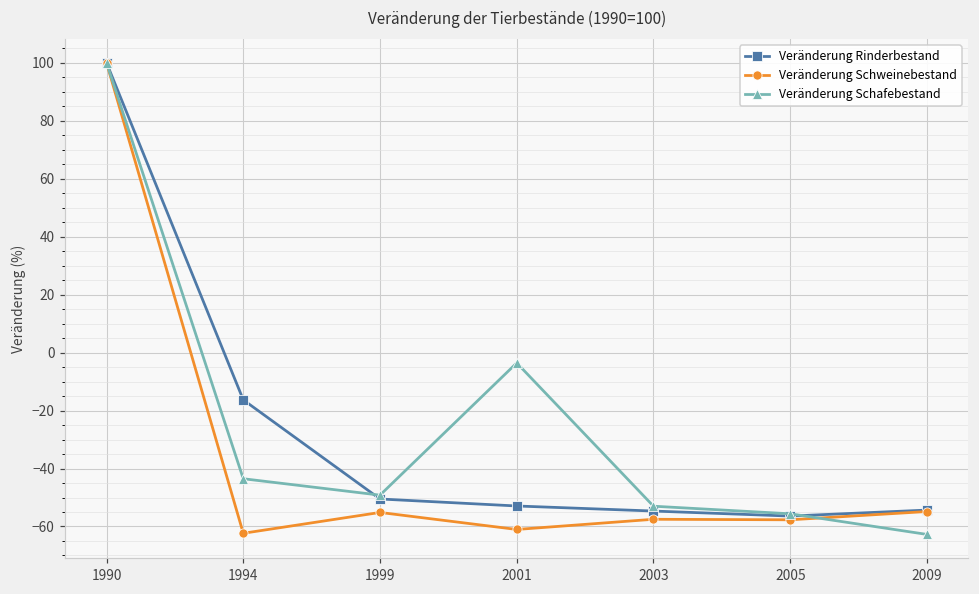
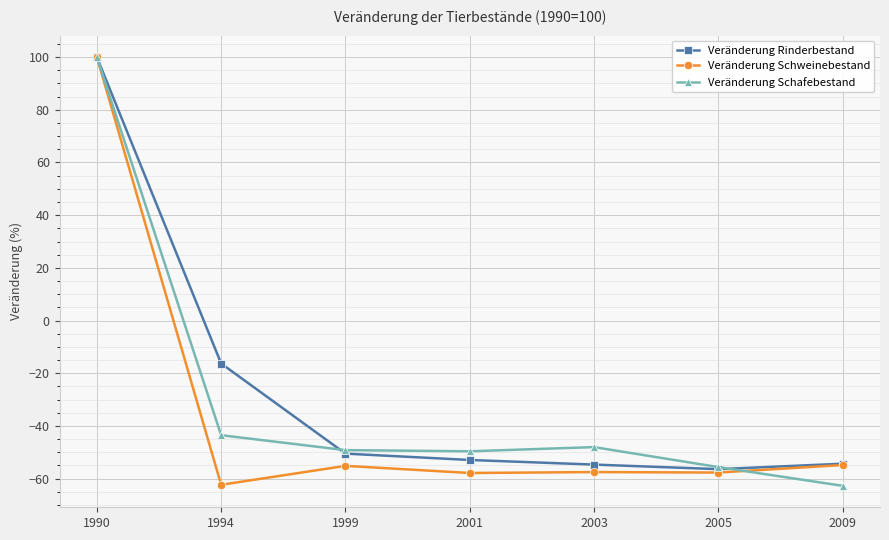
Veränderung Schweinebestand, 2001: -61 -> -58
Veränderung Schafebestand, 2001: -4 -> -50
Veränderung Schafebestand, 2003: -53 -> -48
